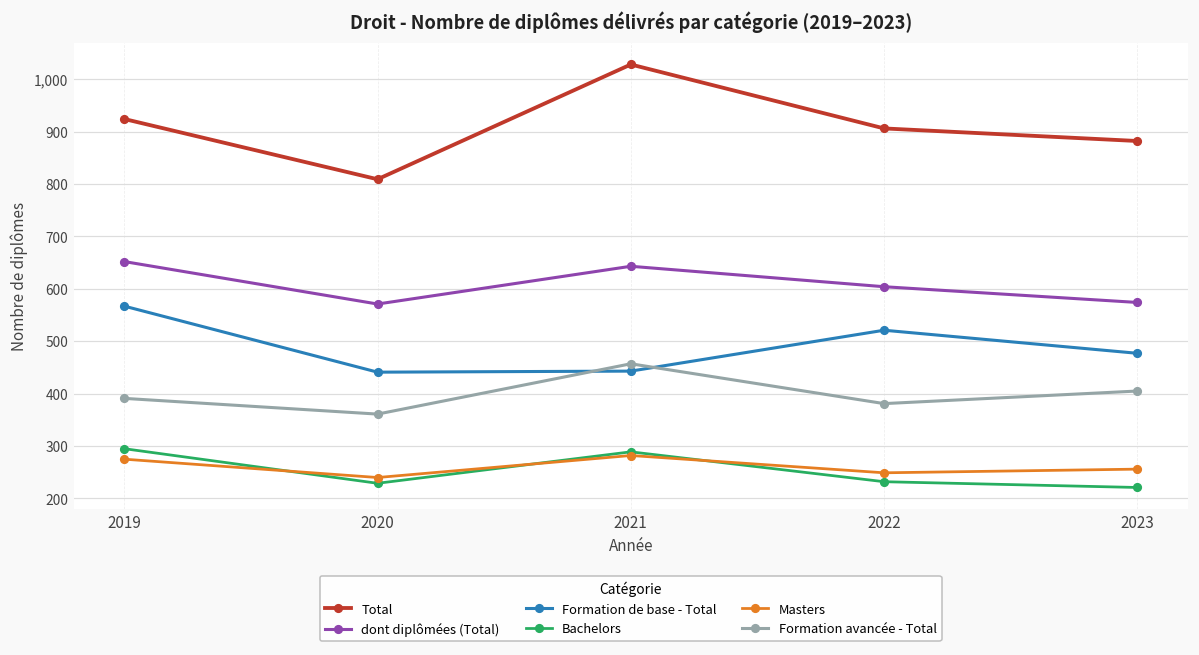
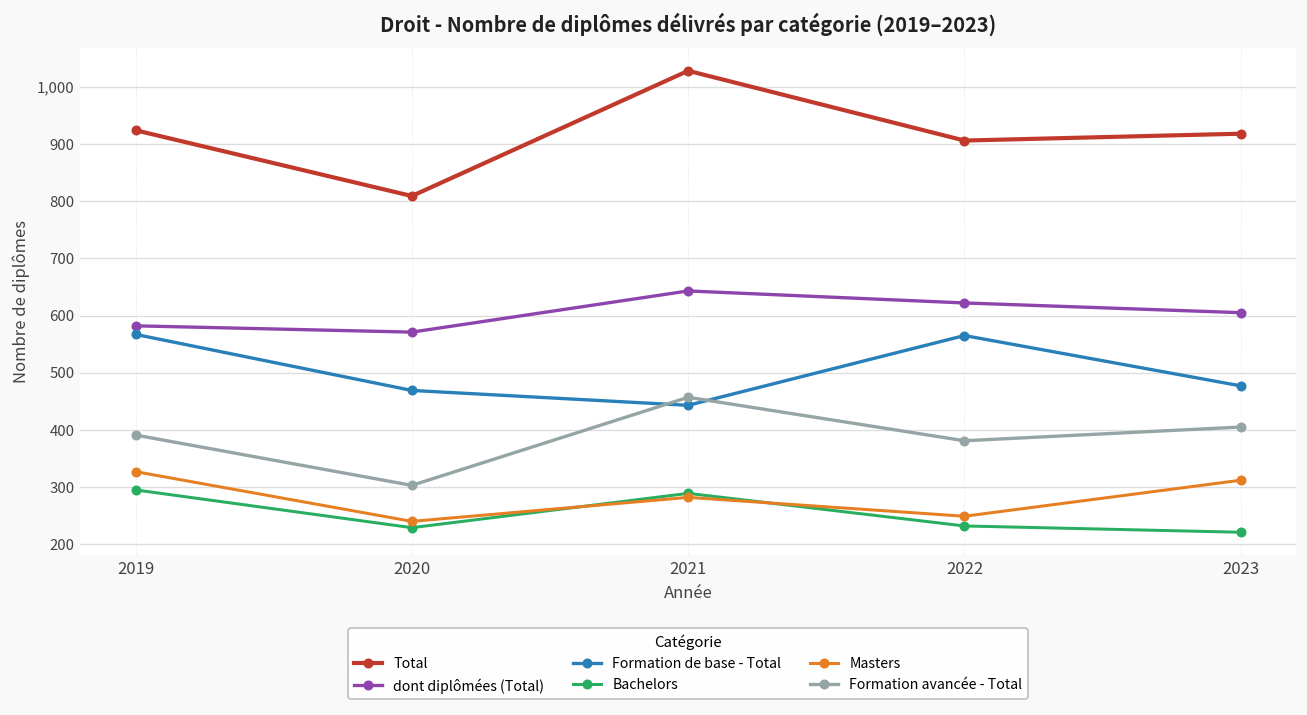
dont diplômées (Total), 2019: 650 -> 580
Masters, 2019: 280 -> 330
Formation de base - Total, 2020: 440 -> 470
Formation avancée - Total, 2020: 360 -> 300
dont diplômées (Total), 2022: 600 -> 620
Formation de base - Total, 2022: 520 -> 570
Total, 2023: 880 -> 920
dont diplômées (Total), 2023: 570 -> 610
Masters, 2023: 260 -> 310
